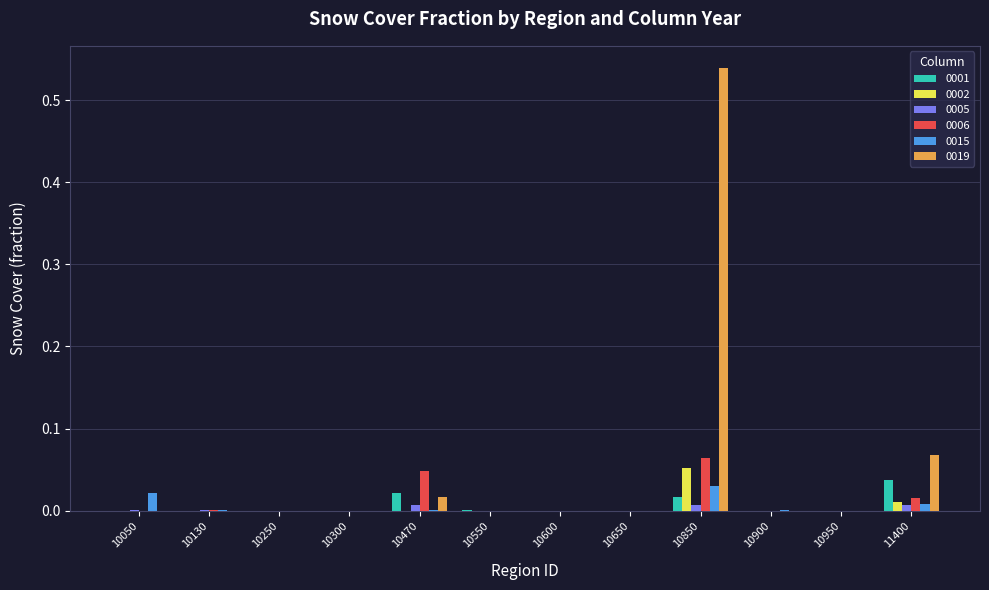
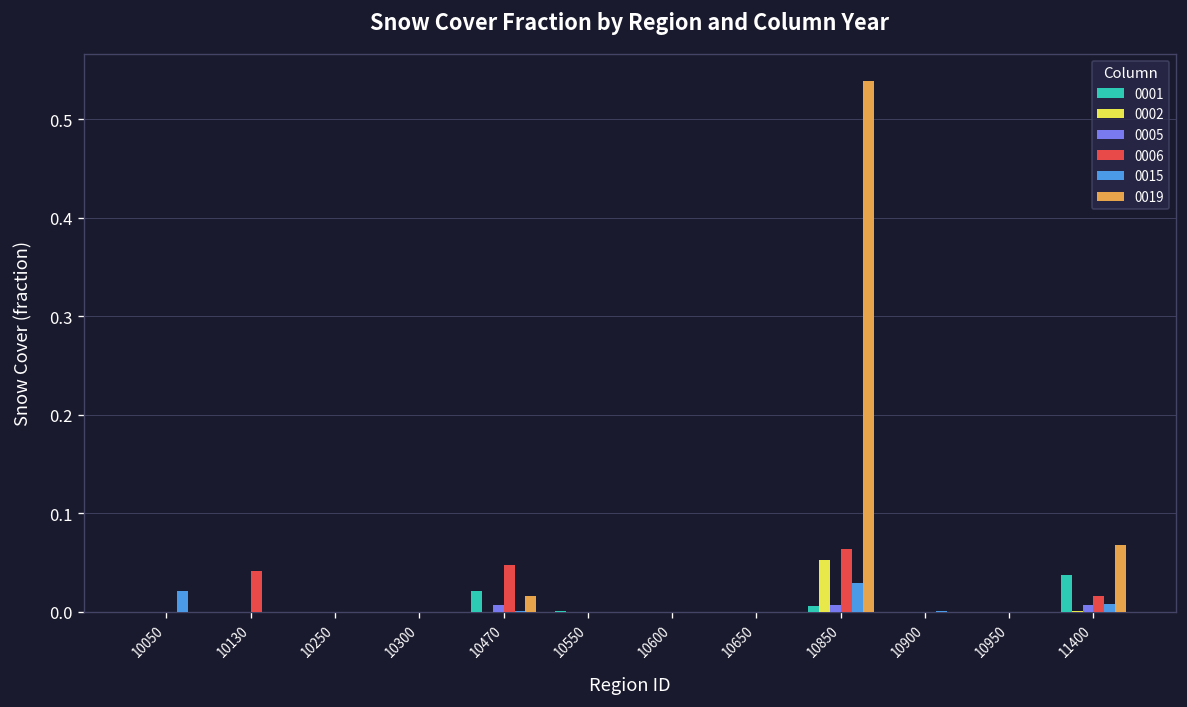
0006, 10130: 0.00 -> 0.04
0001, 10850: 0.02 -> 0.01
0002, 11400: 0.01 -> 0.00
